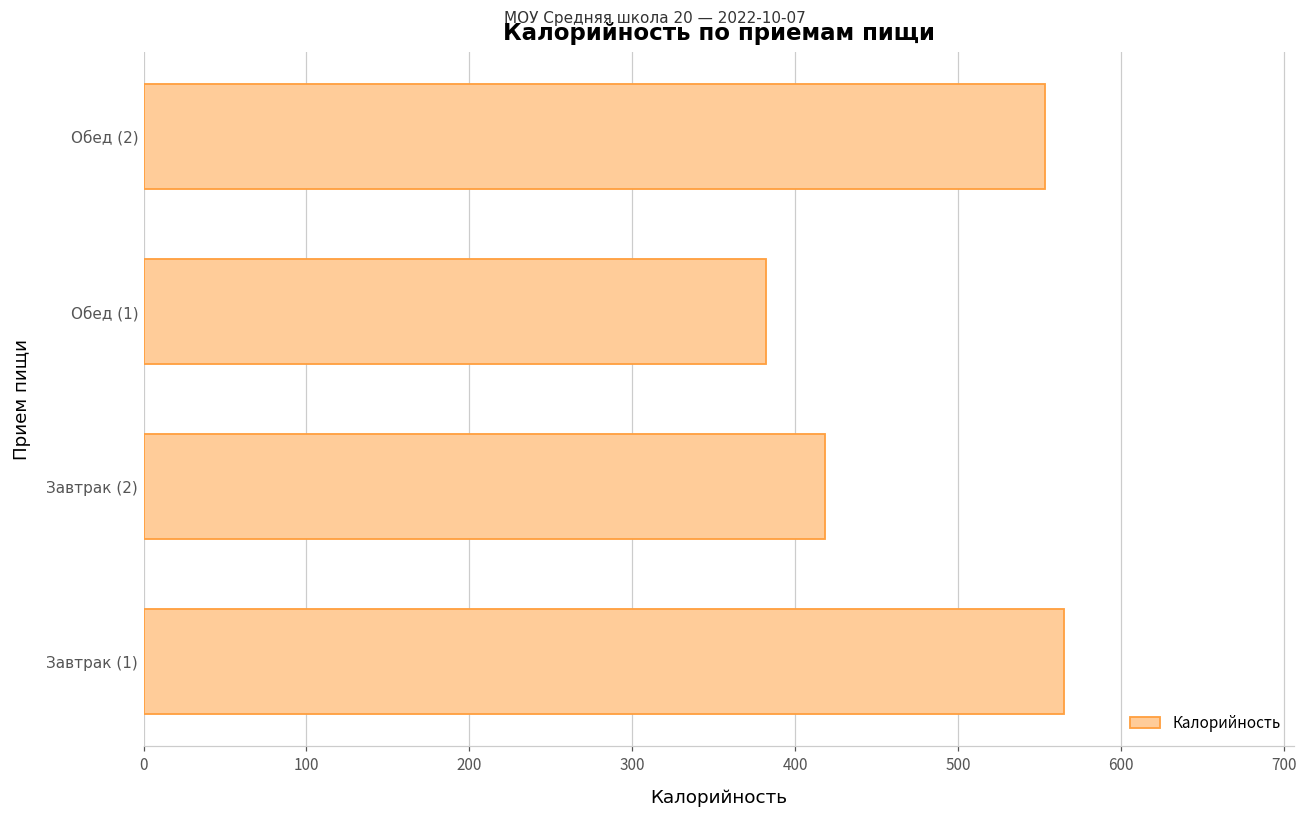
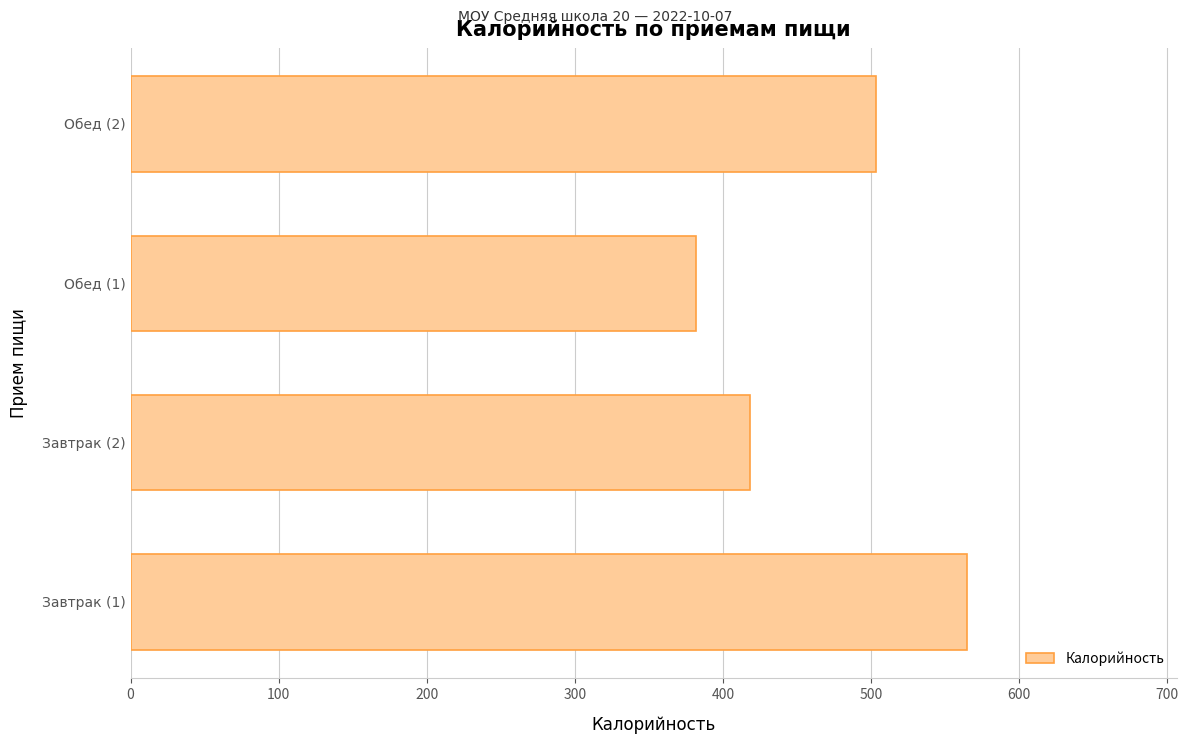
Обед (2): 553 -> 503
